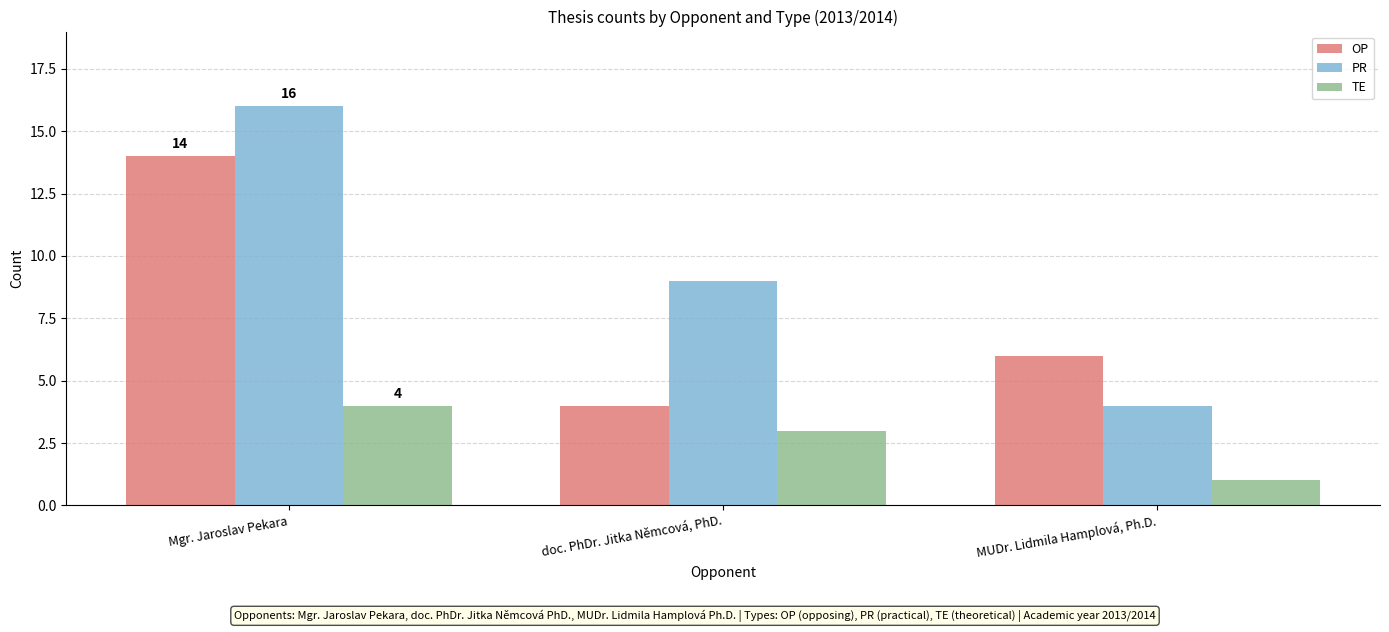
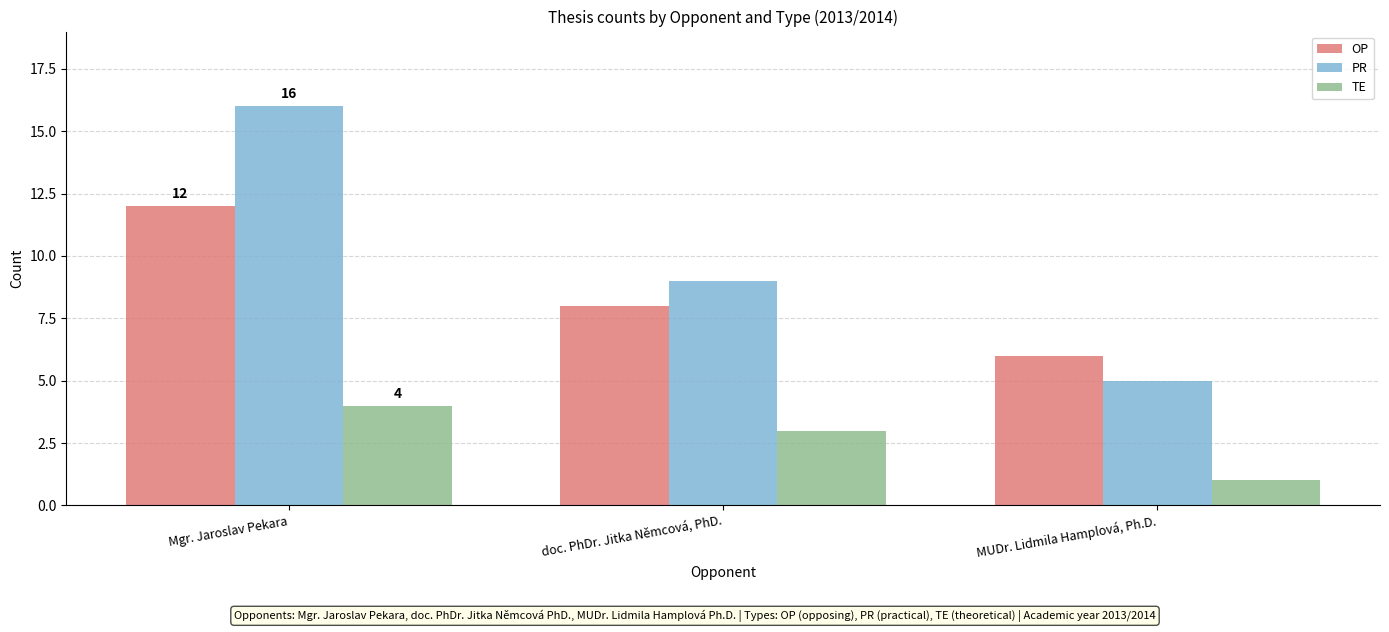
OP, Mgr. Jaroslav Pekara: 14 -> 12
OP, doc. PhDr. Jitka Němcová, PhD.: 4 -> 8
PR, MUDr. Lidmila Hamplová, Ph.D.: 4 -> 5
